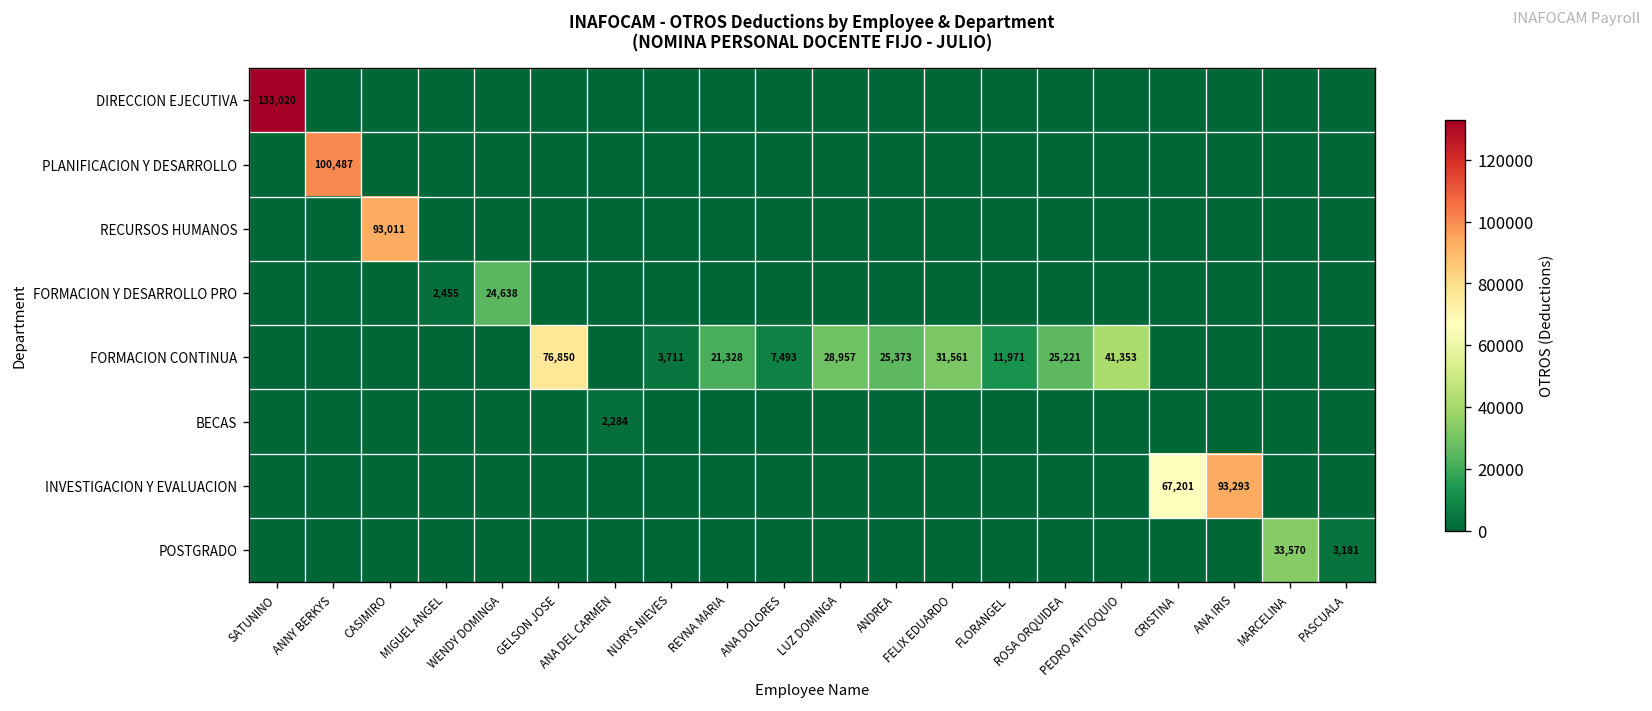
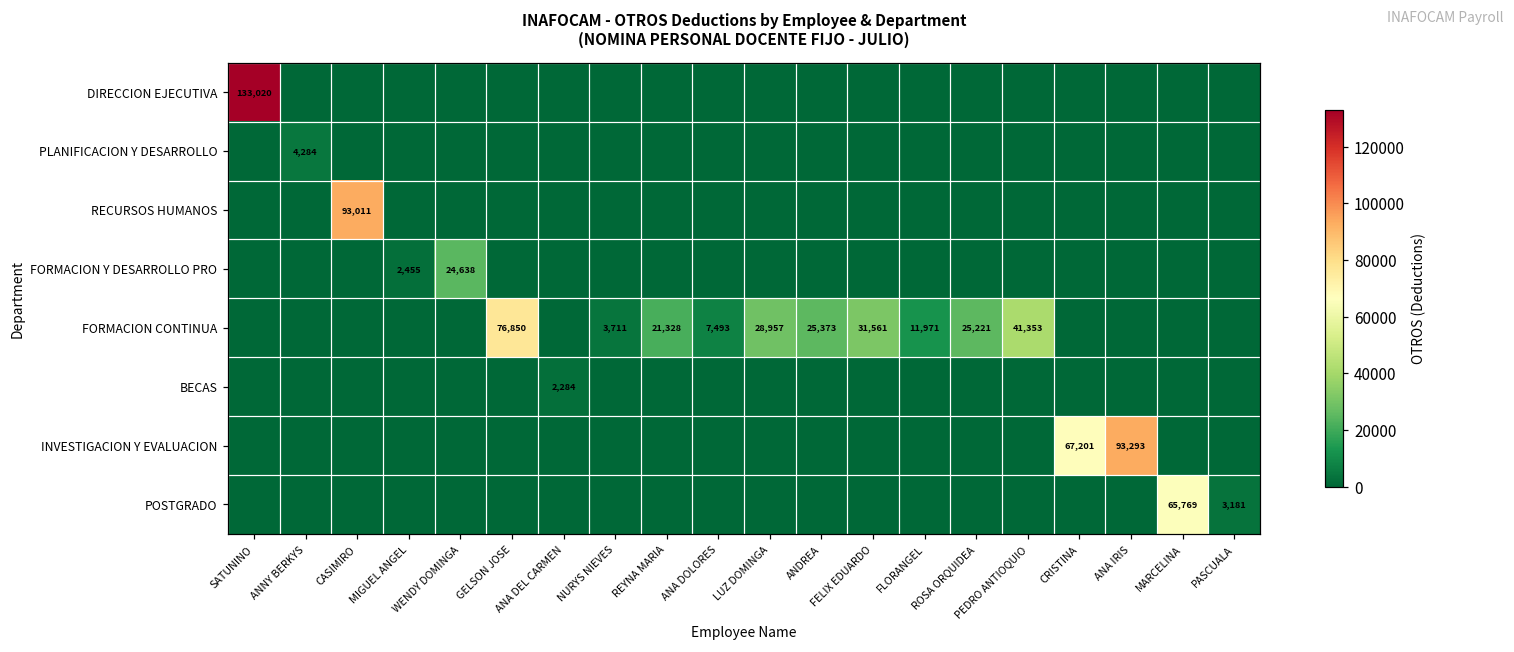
PLANIFICACION Y DESARROLLO, ANNY BERKYS: 100,487 -> 4,284
POSTGRADO, MARCELINA: 33,570 -> 65,769
